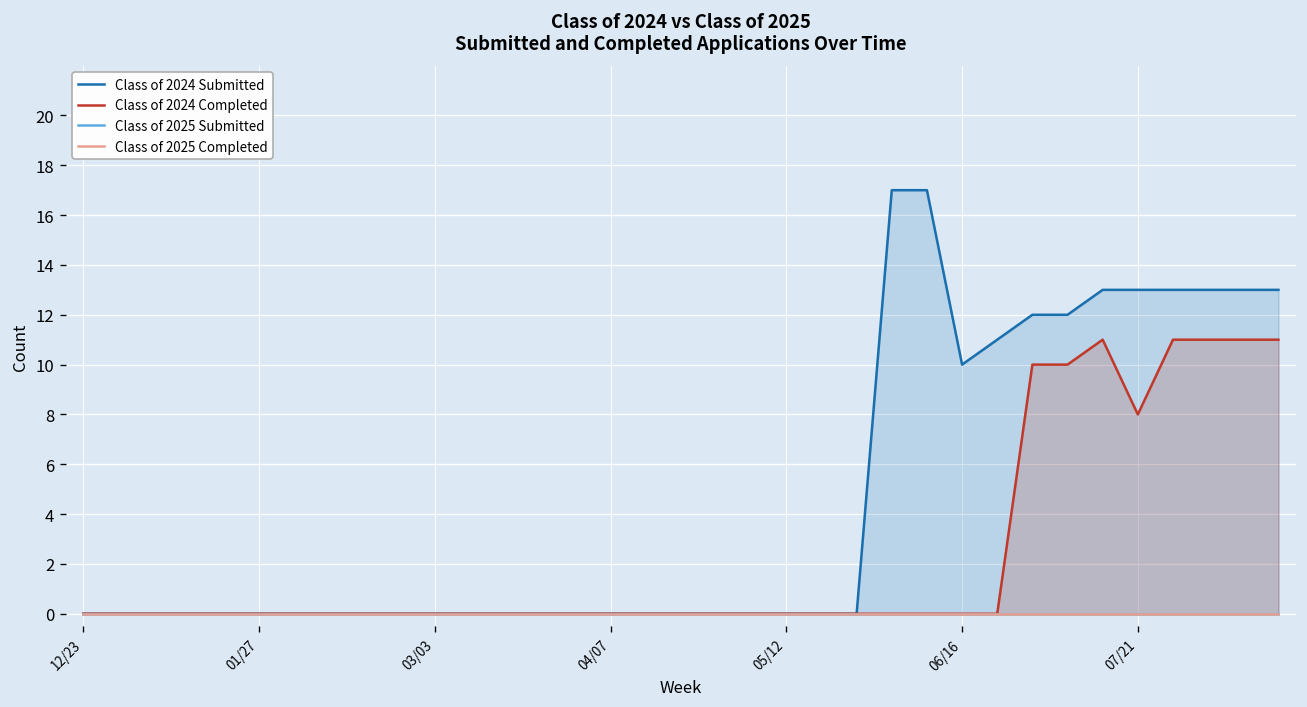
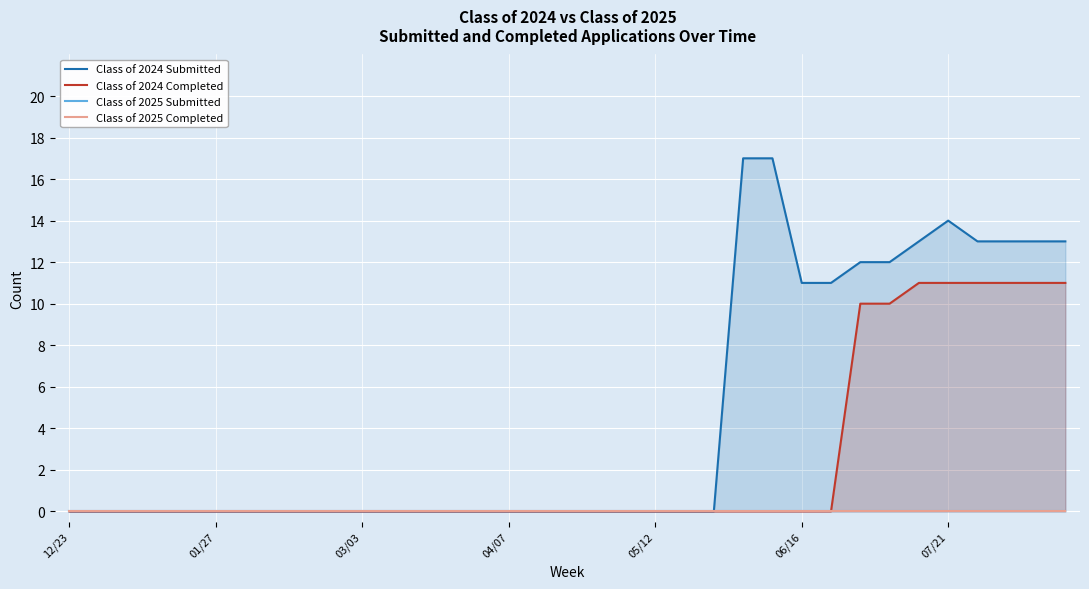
Class of 2024 Submitted, 06/16: 10 -> 11
Class of 2024 Submitted, 07/21: 13 -> 14
Class of 2024 Completed, 07/21: 8 -> 11
